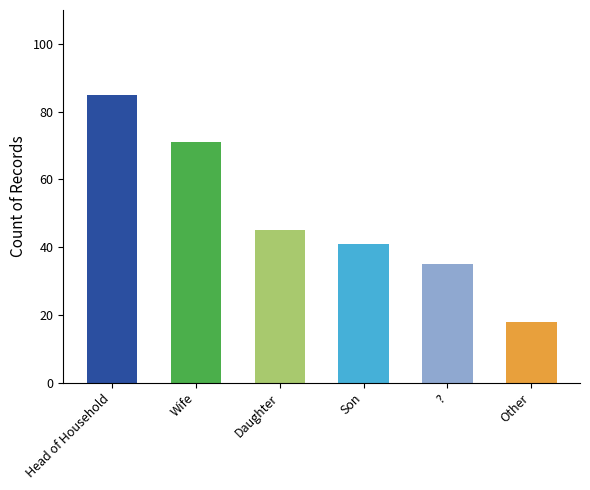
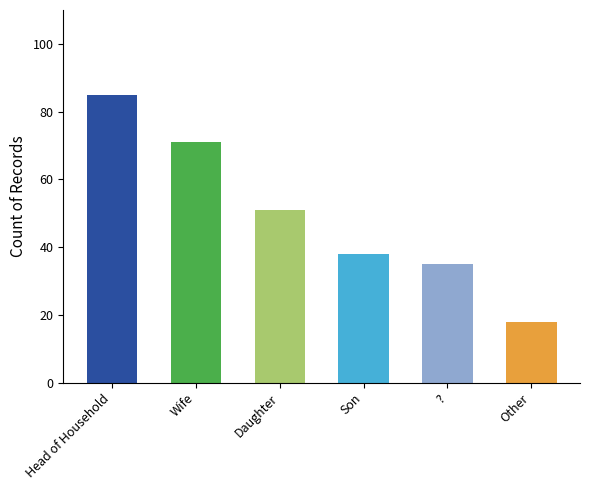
Daughter: 45 -> 51
Son: 41 -> 38
